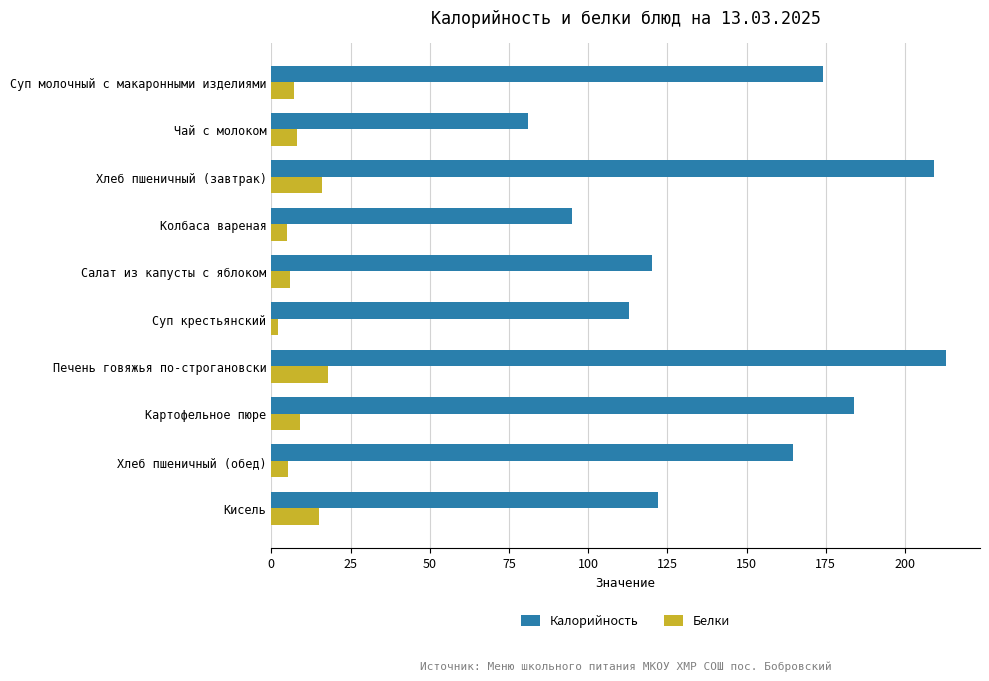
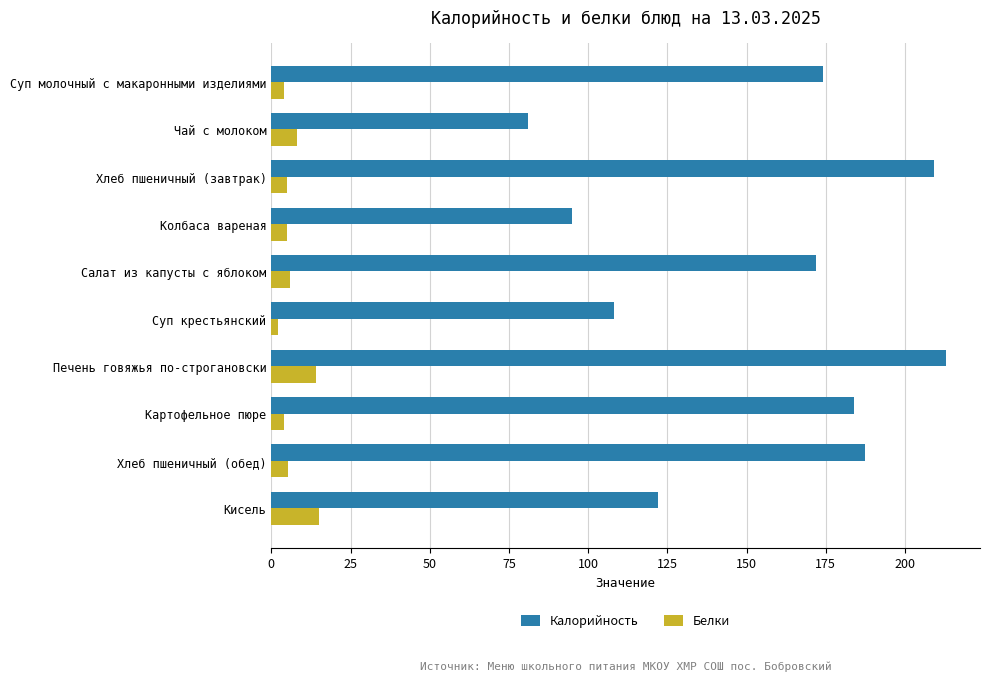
Белки, Суп молочный с макаронными изделиями: 7 -> 4
Белки, Хлеб пшеничный (завтрак): 16 -> 5
Калорийность, Салат из капусты с яблоком: 120 -> 172
Калорийность, Суп крестьянский: 113 -> 108
Белки, Печень говяжья по-строгановски: 18 -> 14
Белки, Картофельное пюре: 9 -> 4
Калорийность, Хлеб пшеничный (обед): 165 -> 187
